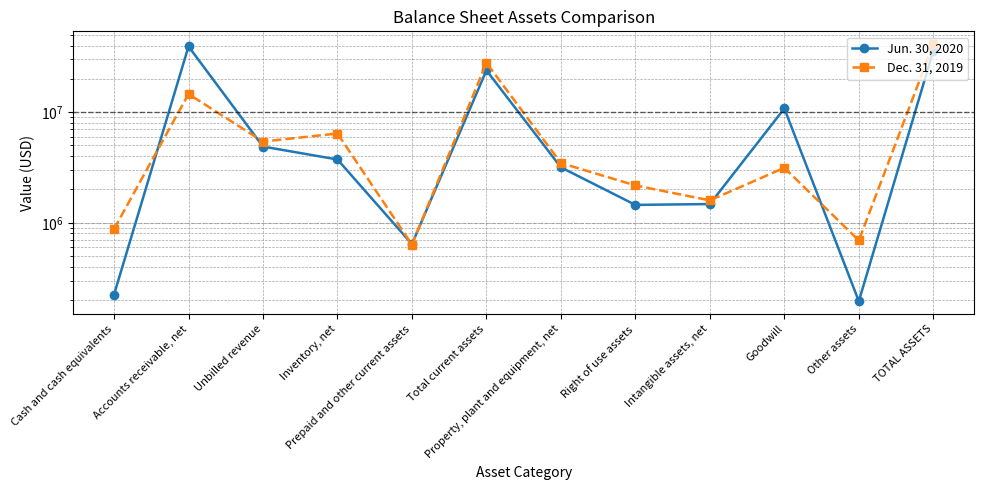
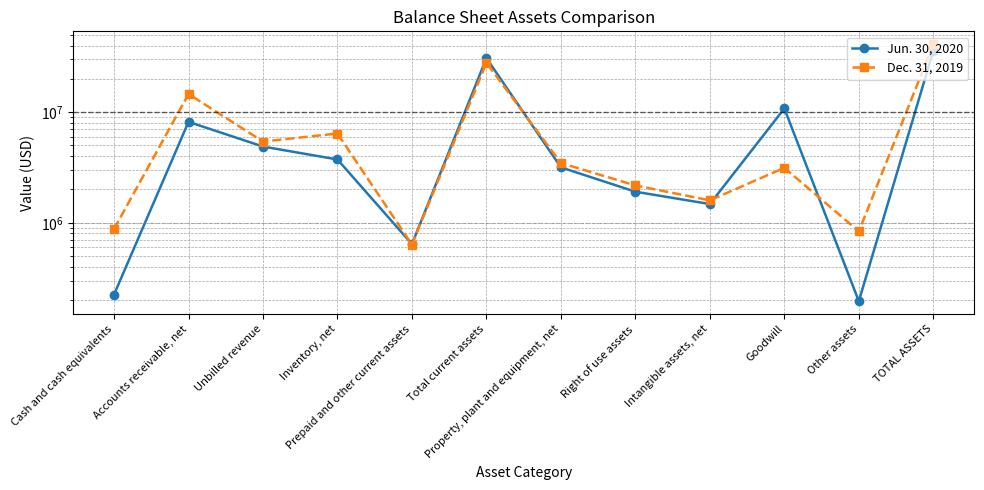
Jun. 30, 2020, Accounts receivable, net: 39000000 -> 8000000
Jun. 30, 2020, Total current assets: 24000000 -> 31000000
Jun. 30, 2020, Right of use assets: 1500000 -> 1900000
Dec. 31, 2019, Other assets: 700000 -> 800000
